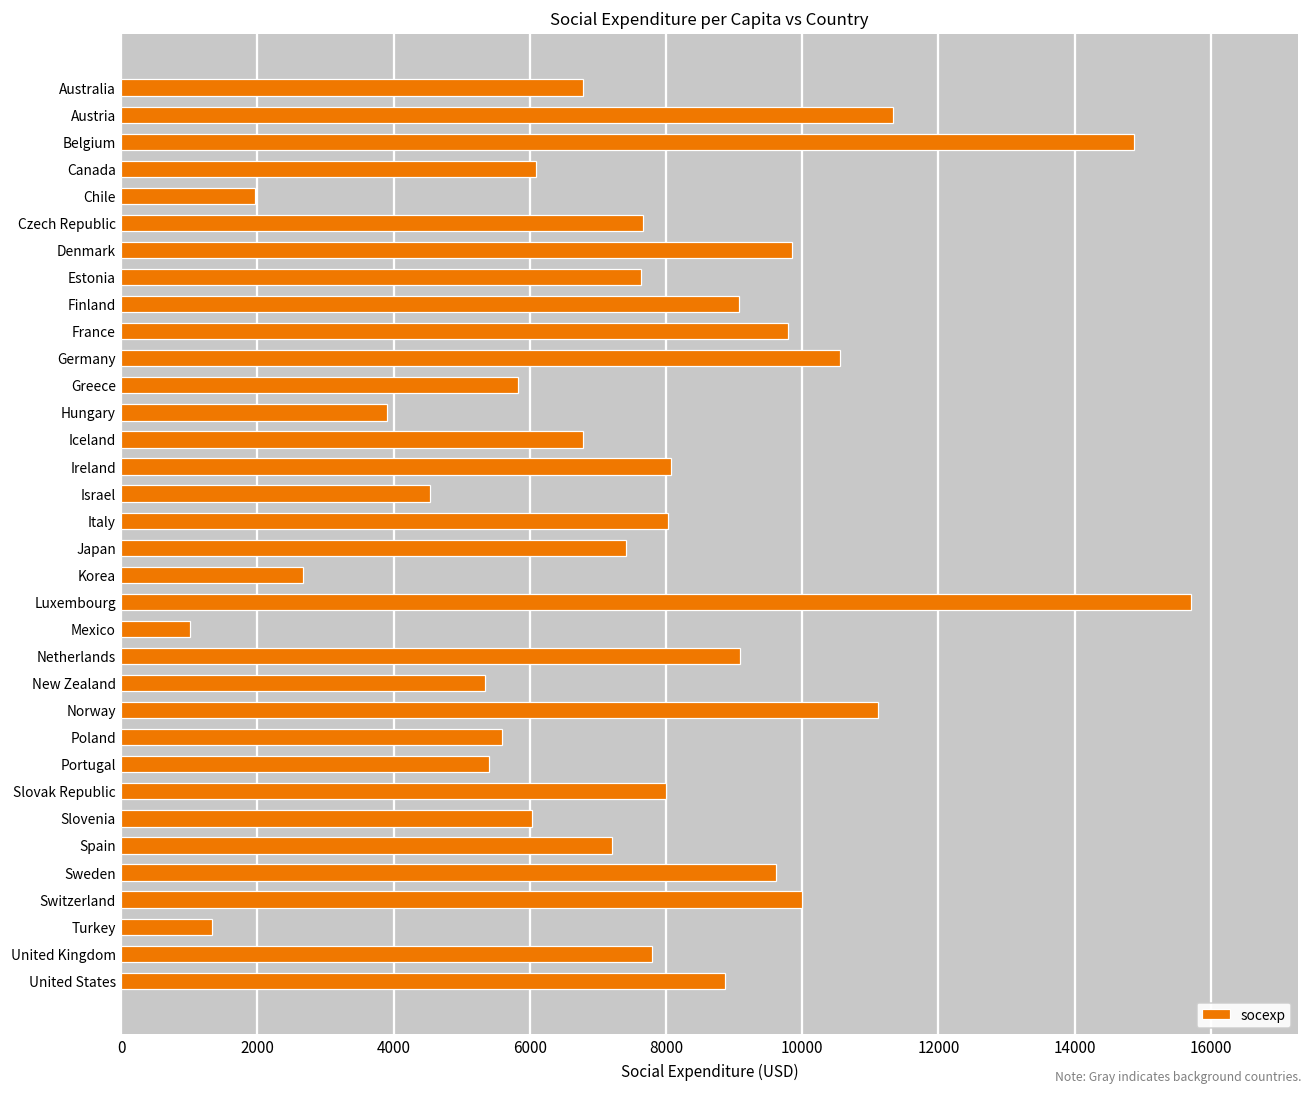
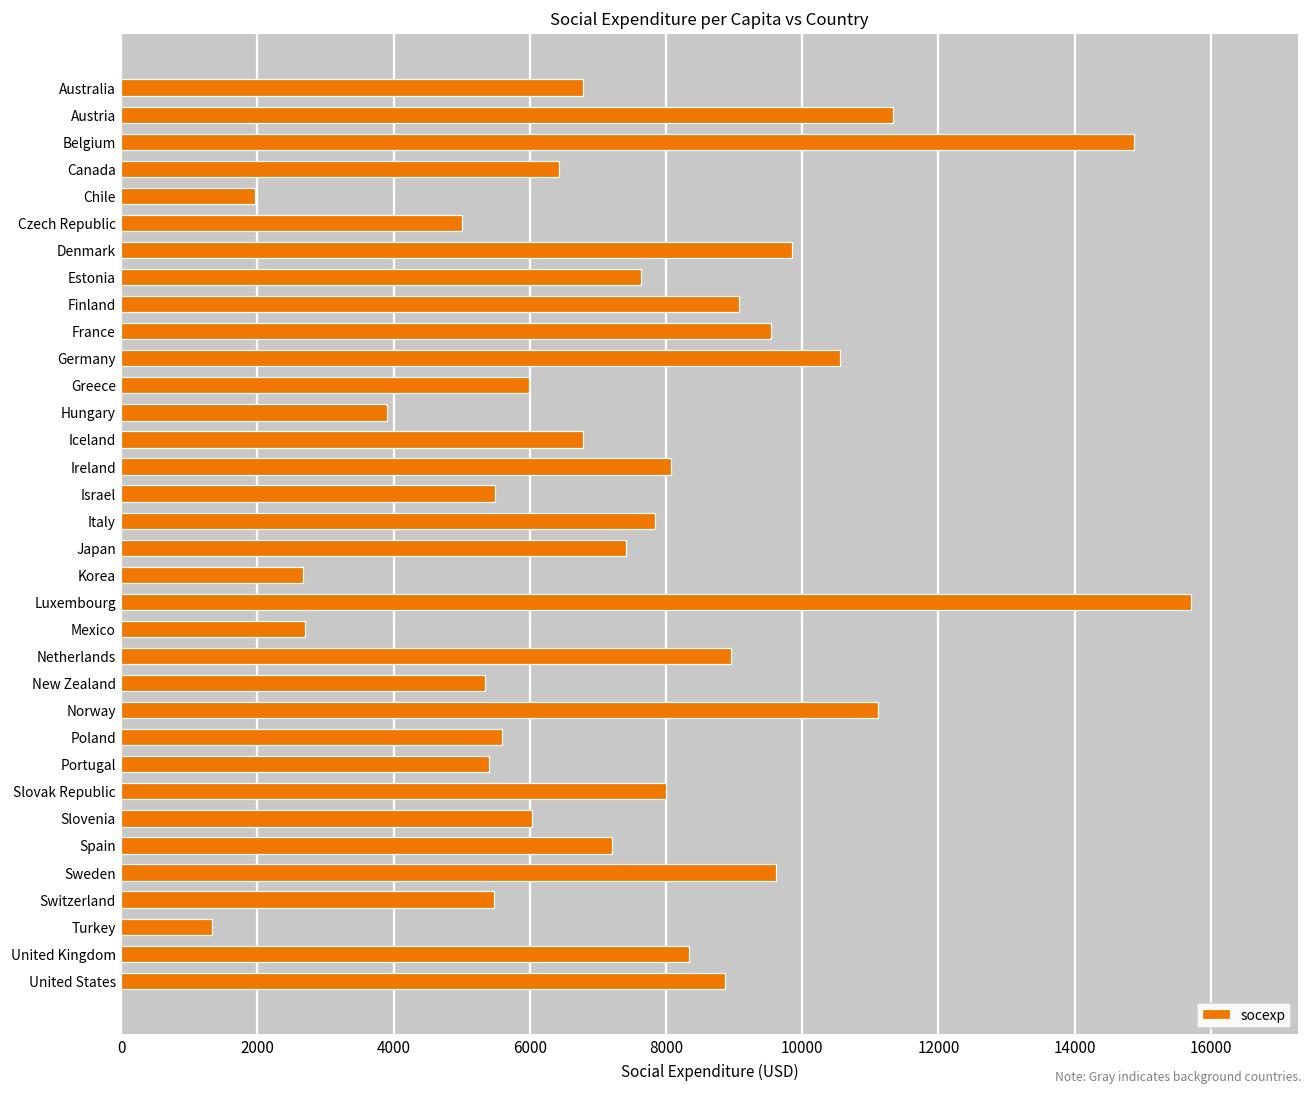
Canada: 6100 -> 6400
Czech Republic: 7700 -> 5000
France: 9800 -> 9500
Greece: 5800 -> 6000
Israel: 4500 -> 5500
Italy: 8000 -> 7800
Mexico: 1000 -> 2700
Netherlands: 9100 -> 8900
Switzerland: 10000 -> 5500
United Kingdom: 7800 -> 8300
